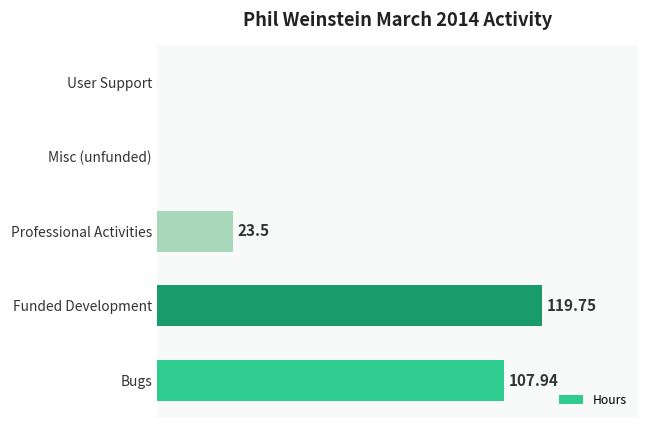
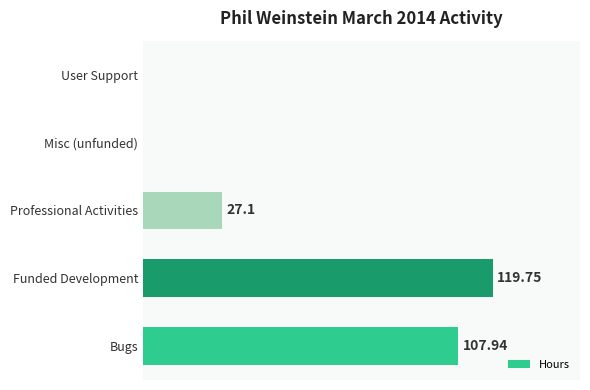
Professional Activities: 23.5 -> 27.1
